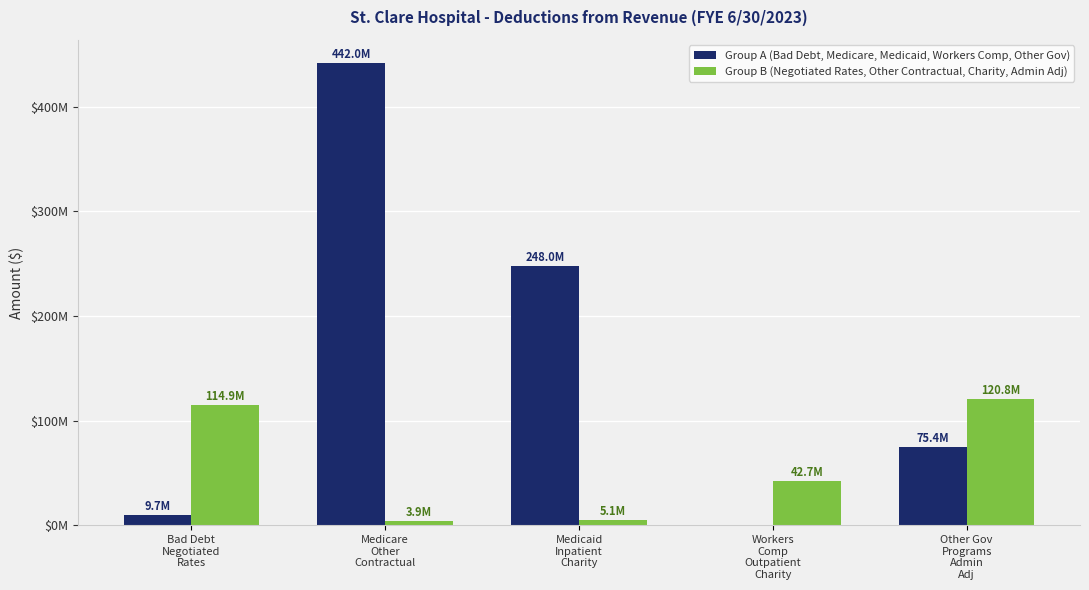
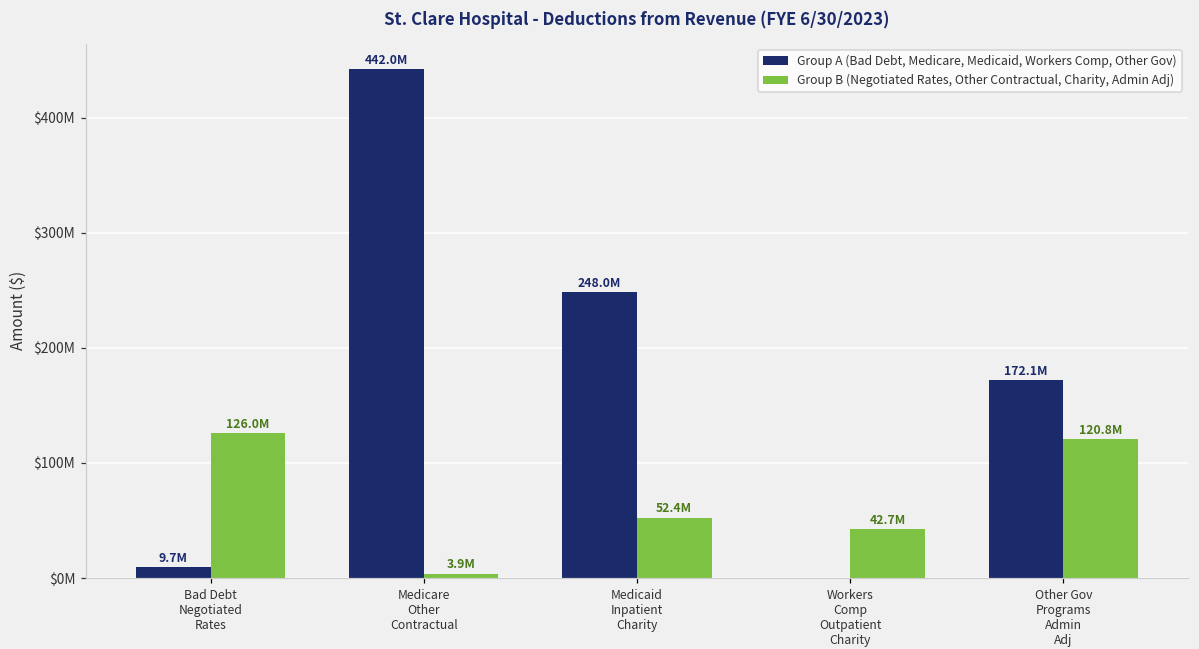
Group B (Negotiated Rates, Other Contractual, Charity, Admin Adj), Bad Debt Negotiated Rates: 114.9M -> 126.0M
Group B (Negotiated Rates, Other Contractual, Charity, Admin Adj), Medicaid Inpatient Charity: 5.1M -> 52.4M
Group A (Bad Debt, Medicare, Medicaid, Workers Comp, Other Gov), Other Gov Programs Admin Adj: 75.4M -> 172.1M
